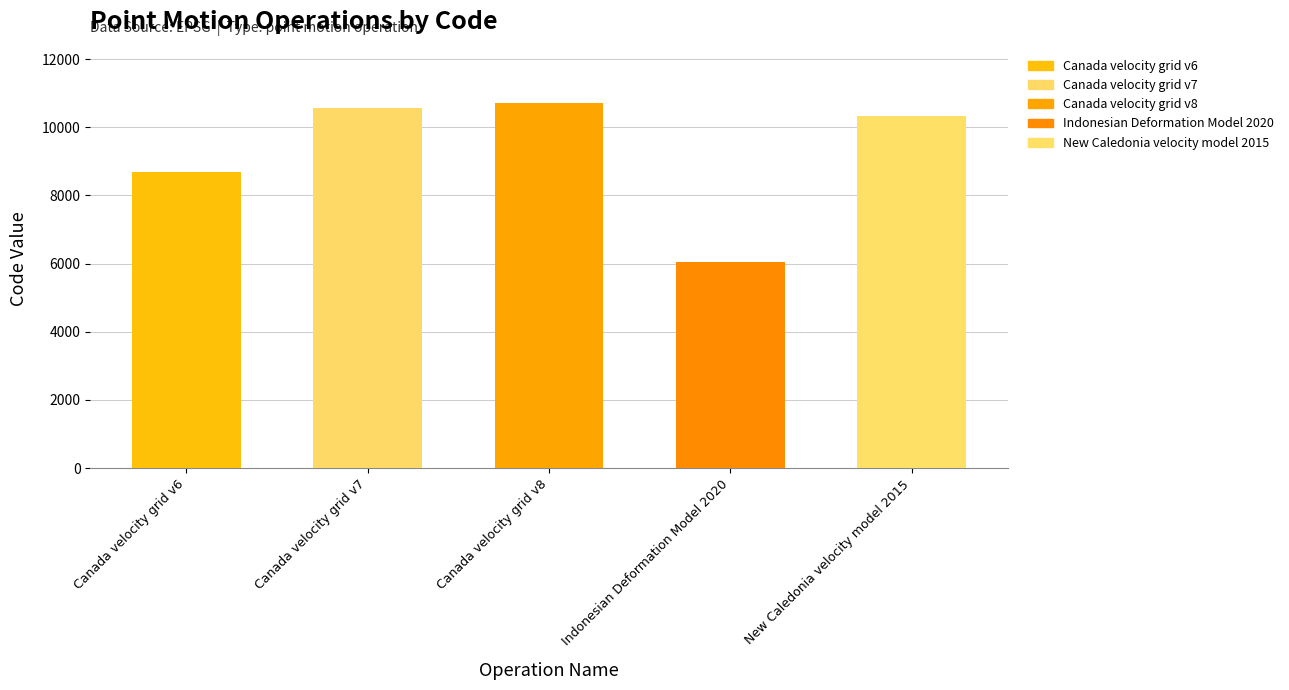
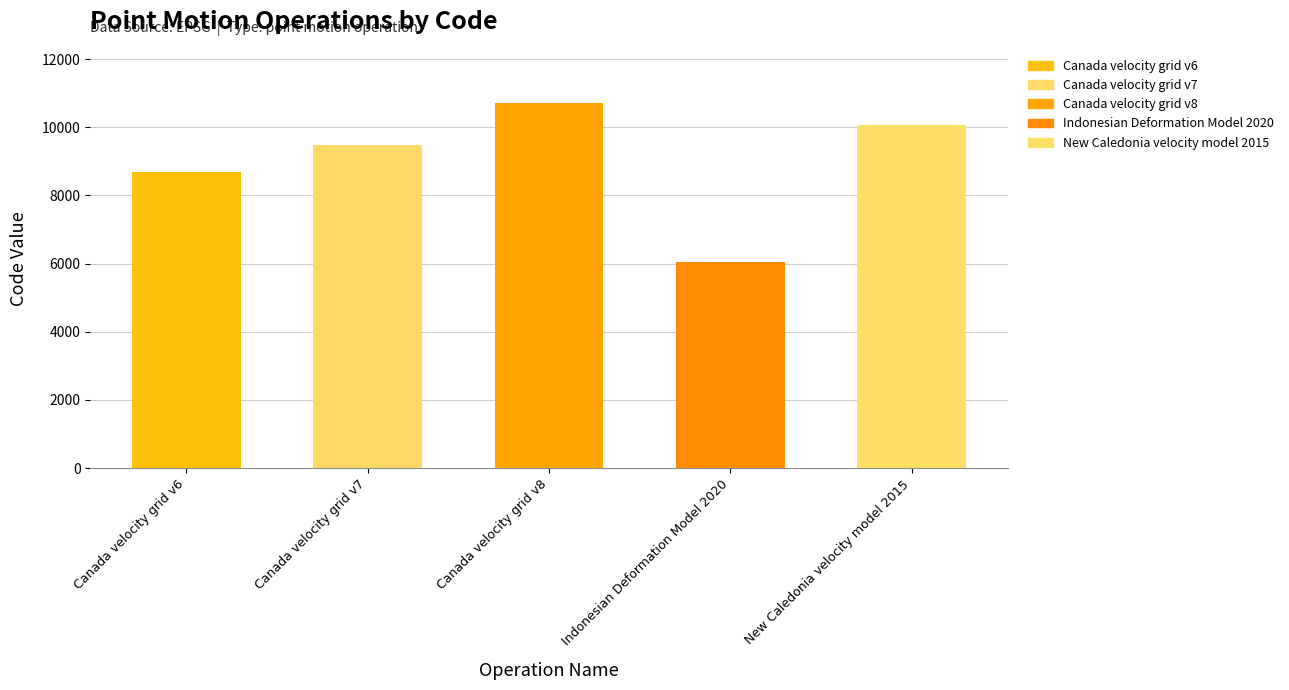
Canada velocity grid v7: 10600 -> 9500
New Caledonia velocity model 2015: 10300 -> 10100
